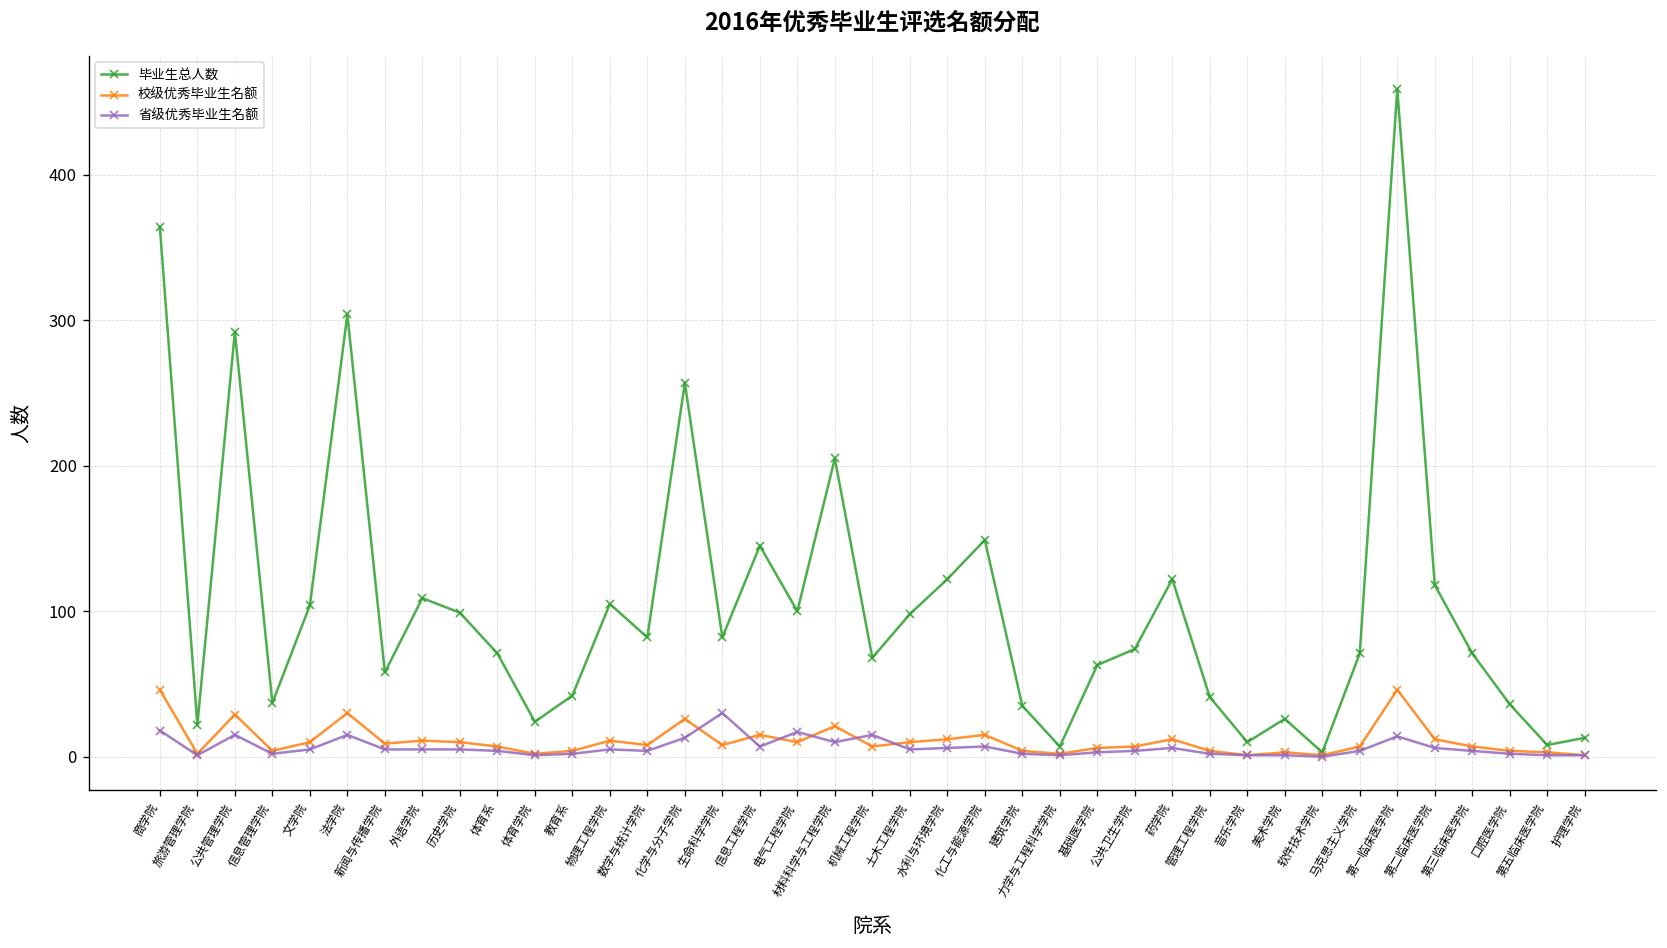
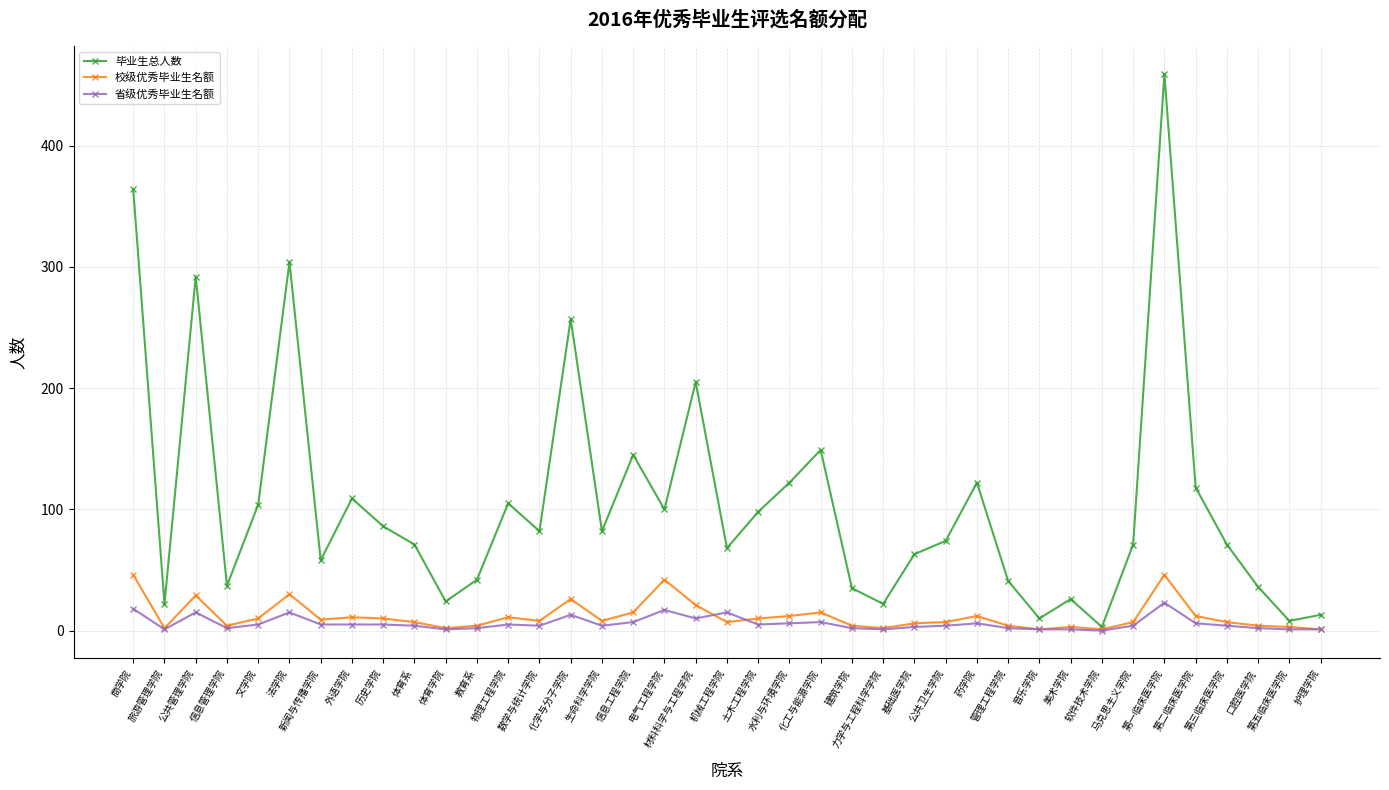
毕业生总人数, 历史学院: 99 -> 86
省级优秀毕业生名额, 生命科学学院: 30 -> 4
校级优秀毕业生名额, 电气工程学院: 10 -> 42
毕业生总人数, 力学与工程科学学院: 7 -> 22
省级优秀毕业生名额, 第一临床医学院: 14 -> 23
